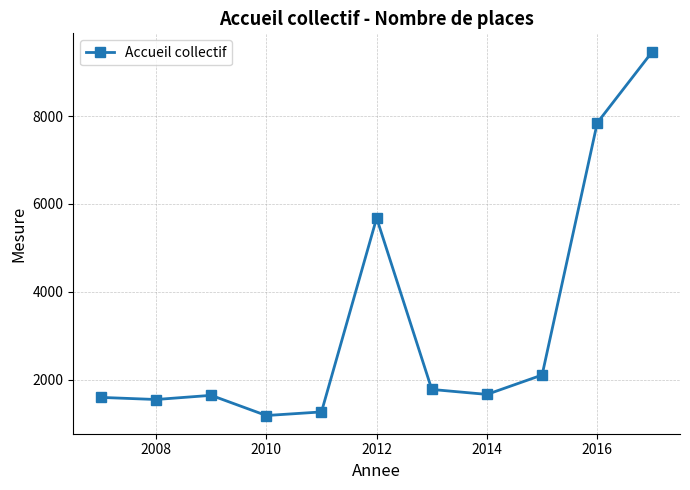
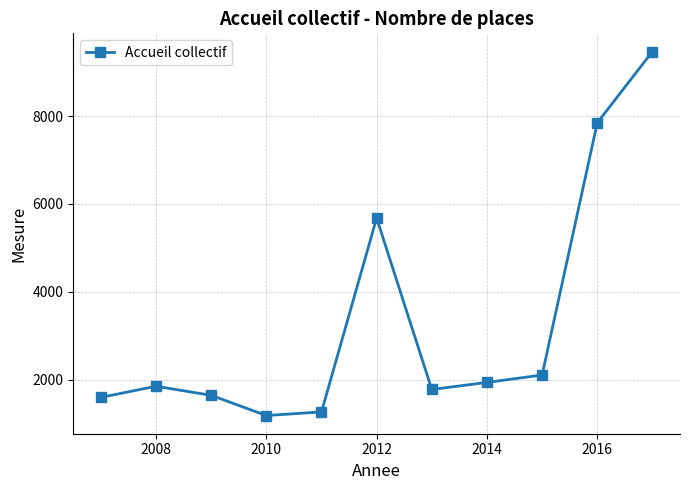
2008: 1500 -> 1800
2014: 1700 -> 1900
